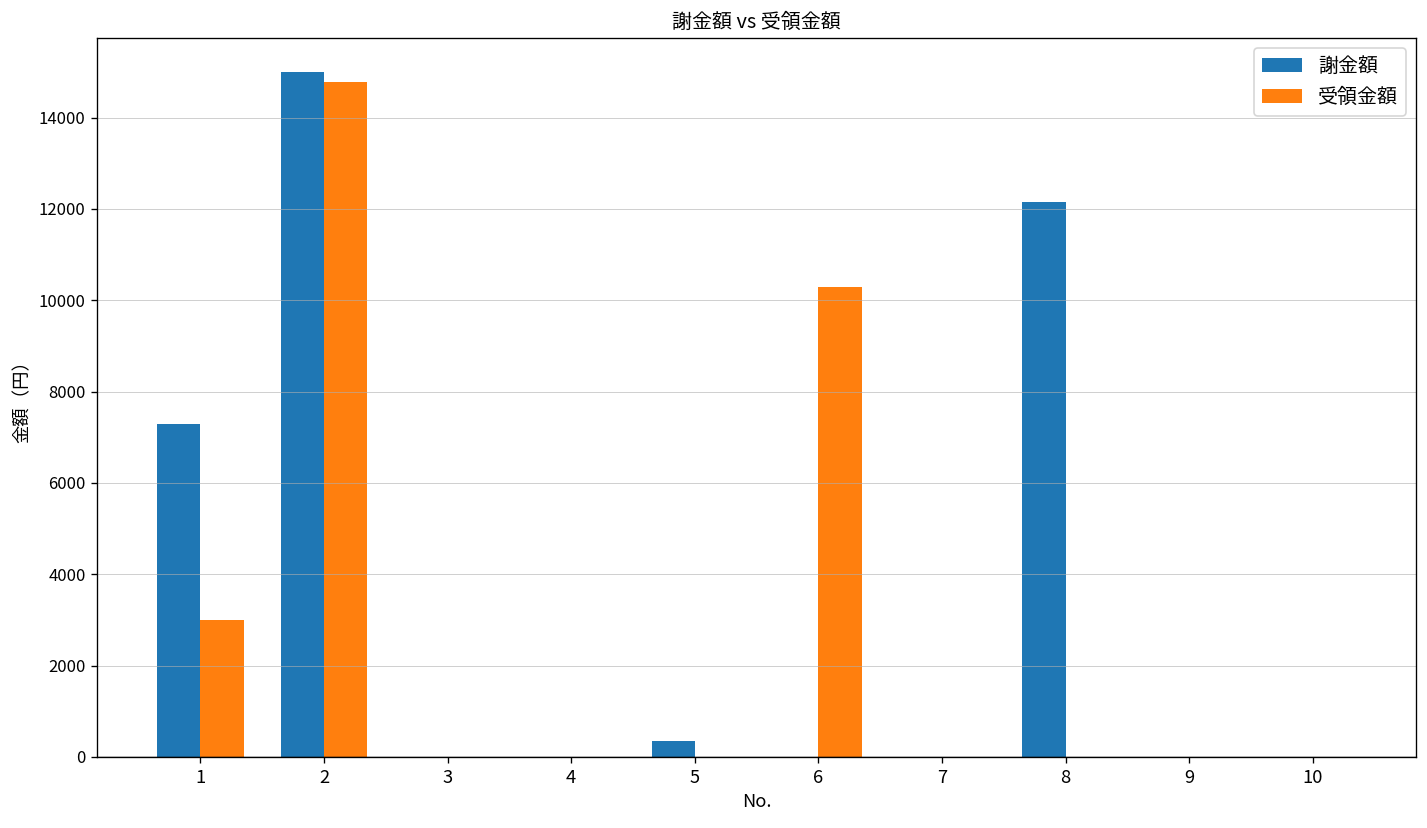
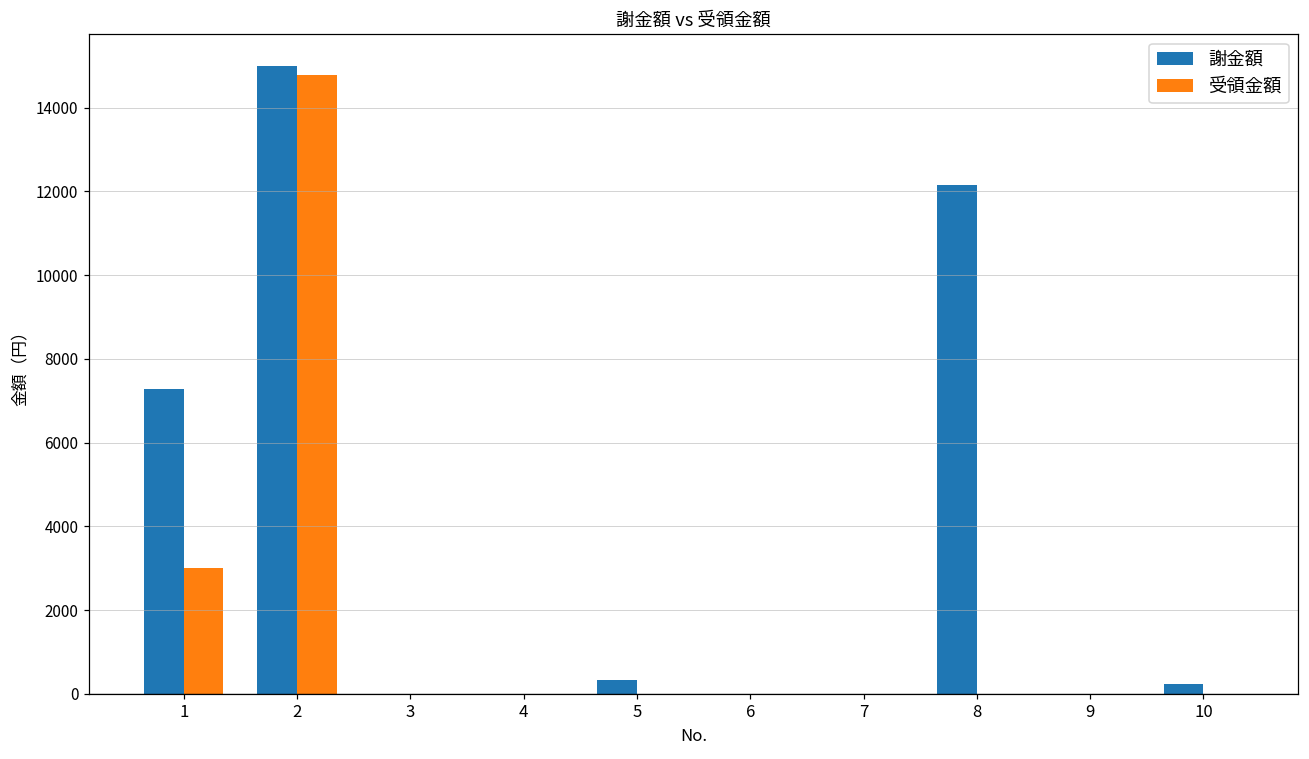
受領金額, 6: 10300 -> 0
謝金額, 10: 0 -> 200
